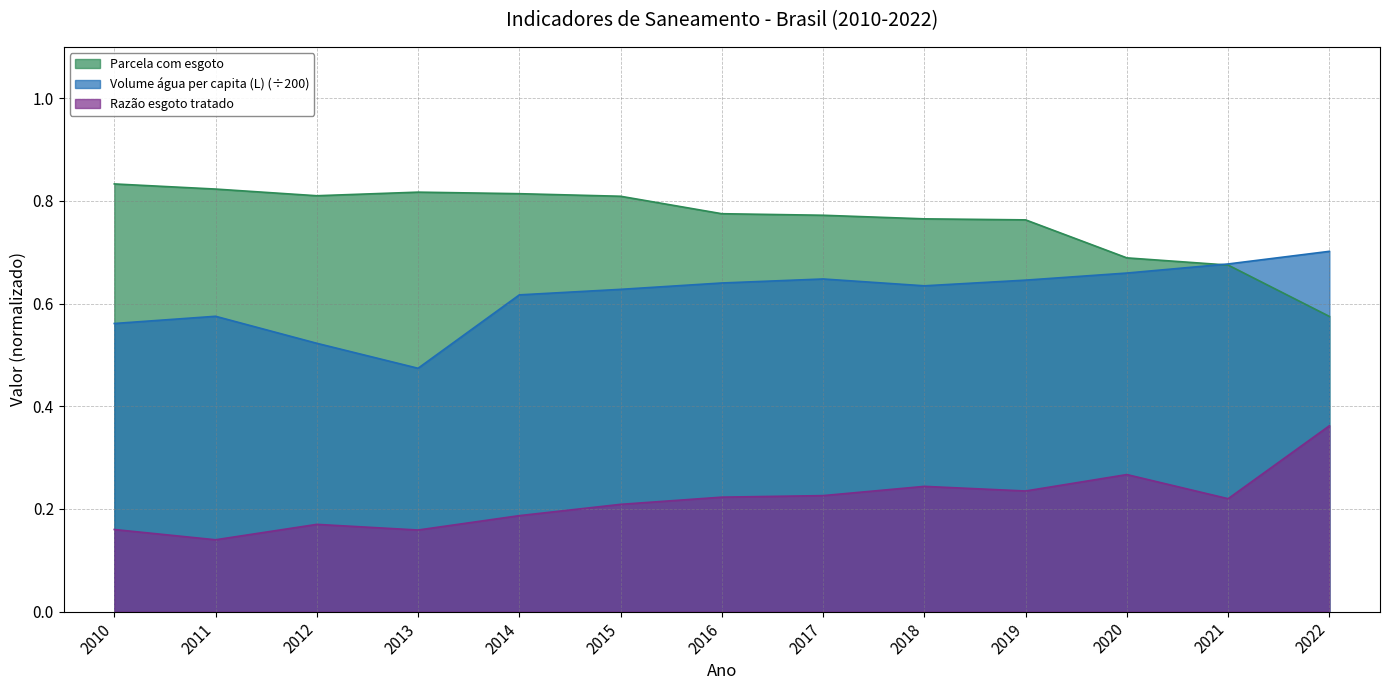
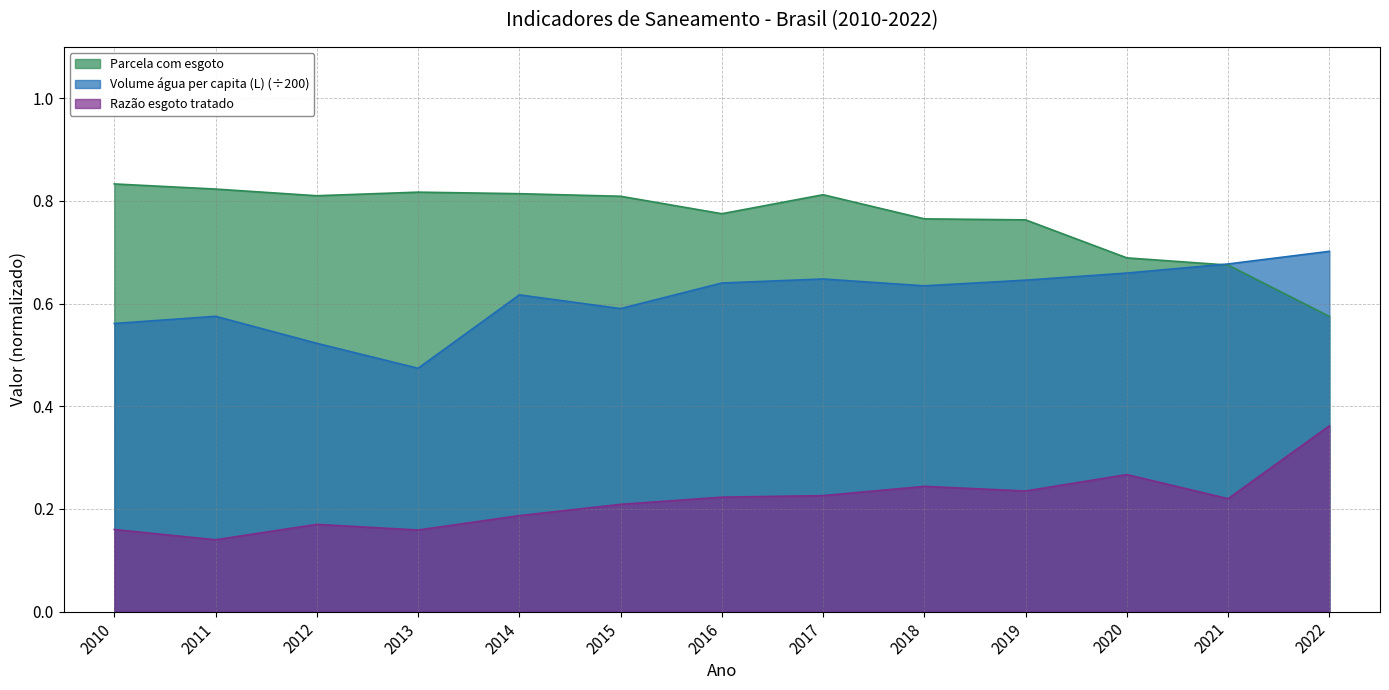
Volume água per capita (L) (÷200), 2015: 0.63 -> 0.59
Parcela com esgoto, 2017: 0.77 -> 0.81
